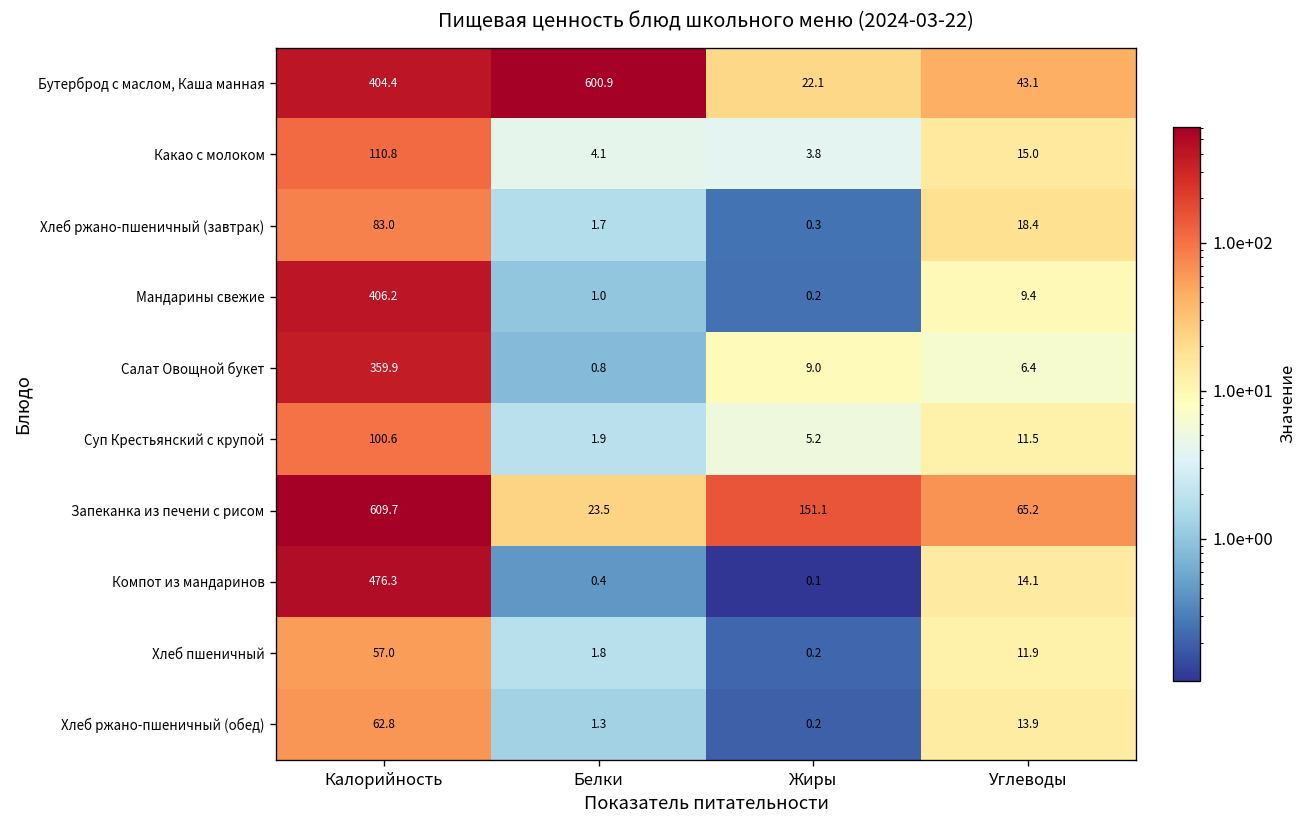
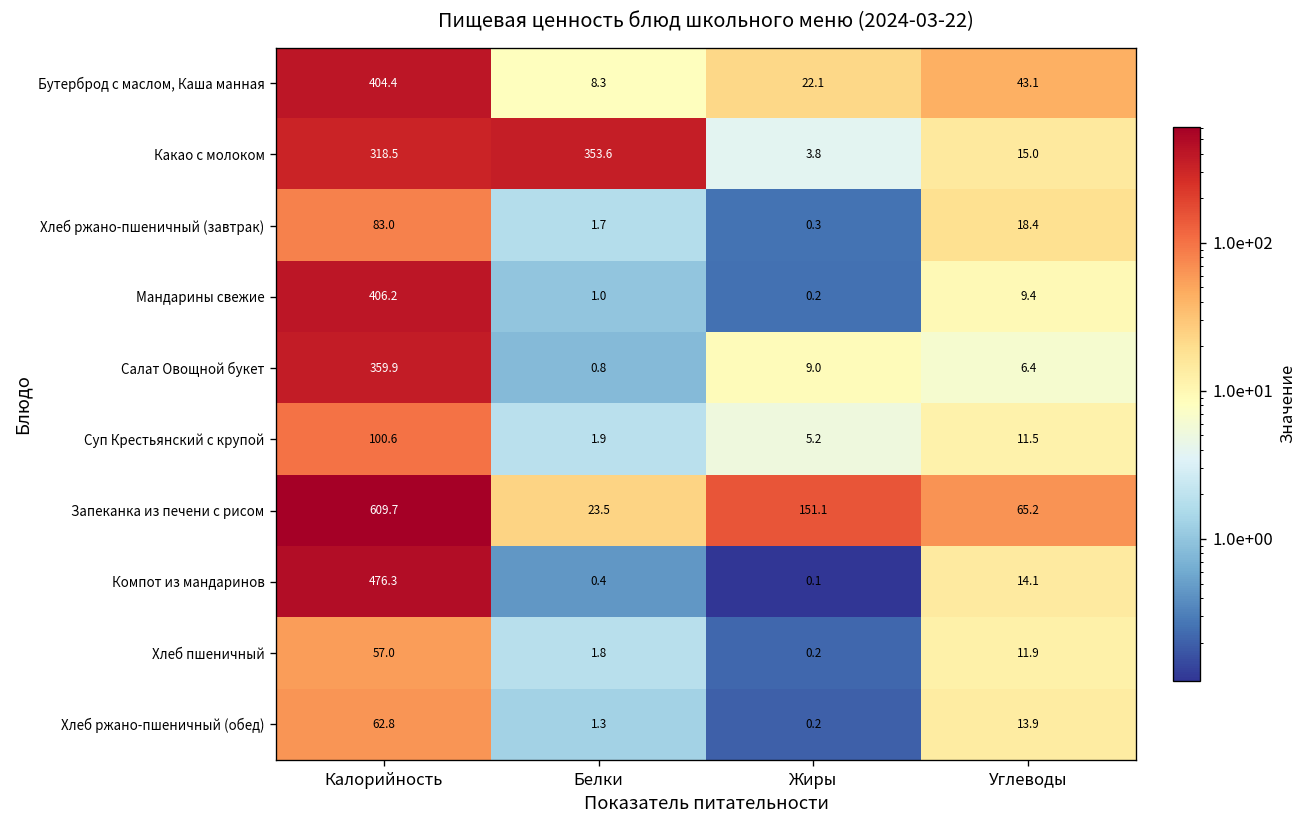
Бутерброд с маслом, Каша манная, Белки: 600.9 -> 8.3
Какао с молоком, Калорийность: 110.8 -> 318.5
Какао с молоком, Белки: 4.1 -> 353.6
